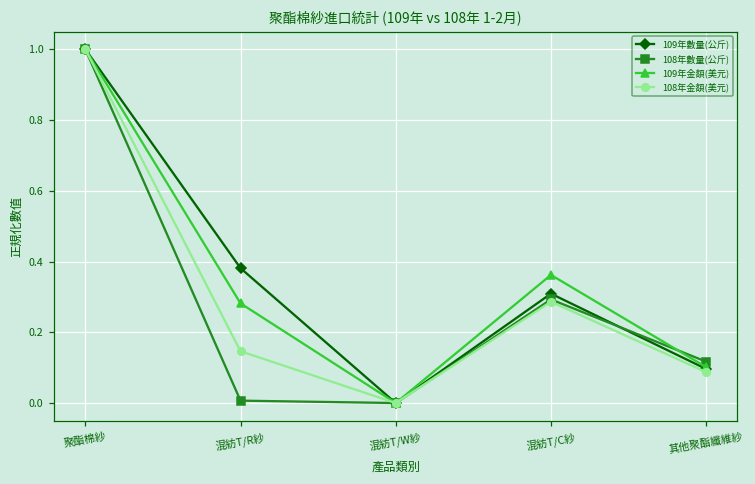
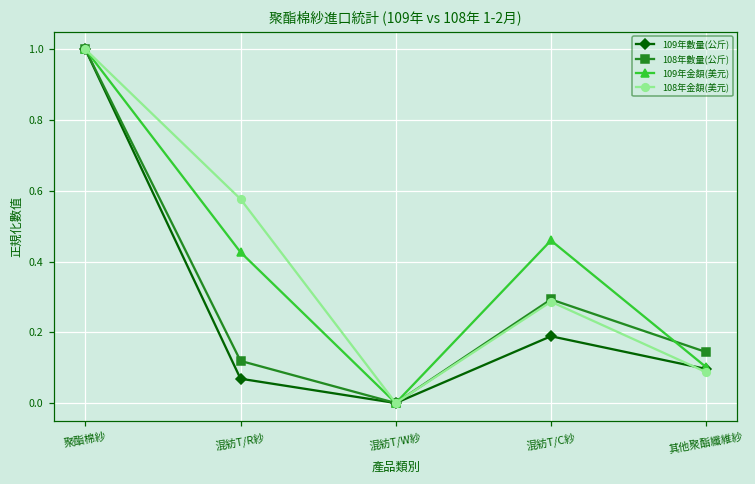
109年數量(公斤), 混紡T/R紗: 0.38 -> 0.07
108年數量(公斤), 混紡T/R紗: 0.01 -> 0.12
109年金額(美元), 混紡T/R紗: 0.28 -> 0.43
108年金額(美元), 混紡T/R紗: 0.15 -> 0.58
109年數量(公斤), 混紡T/C紗: 0.31 -> 0.19
109年金額(美元), 混紡T/C紗: 0.36 -> 0.46
108年數量(公斤), 其他聚酯纖維紗: 0.12 -> 0.14
